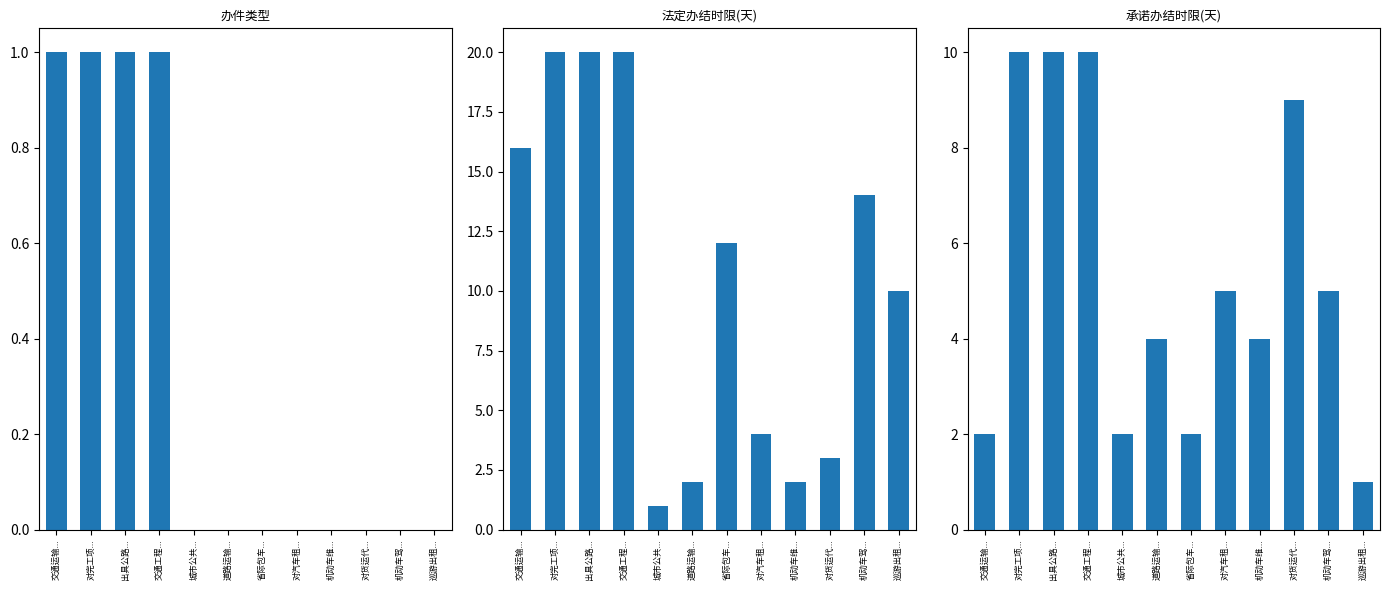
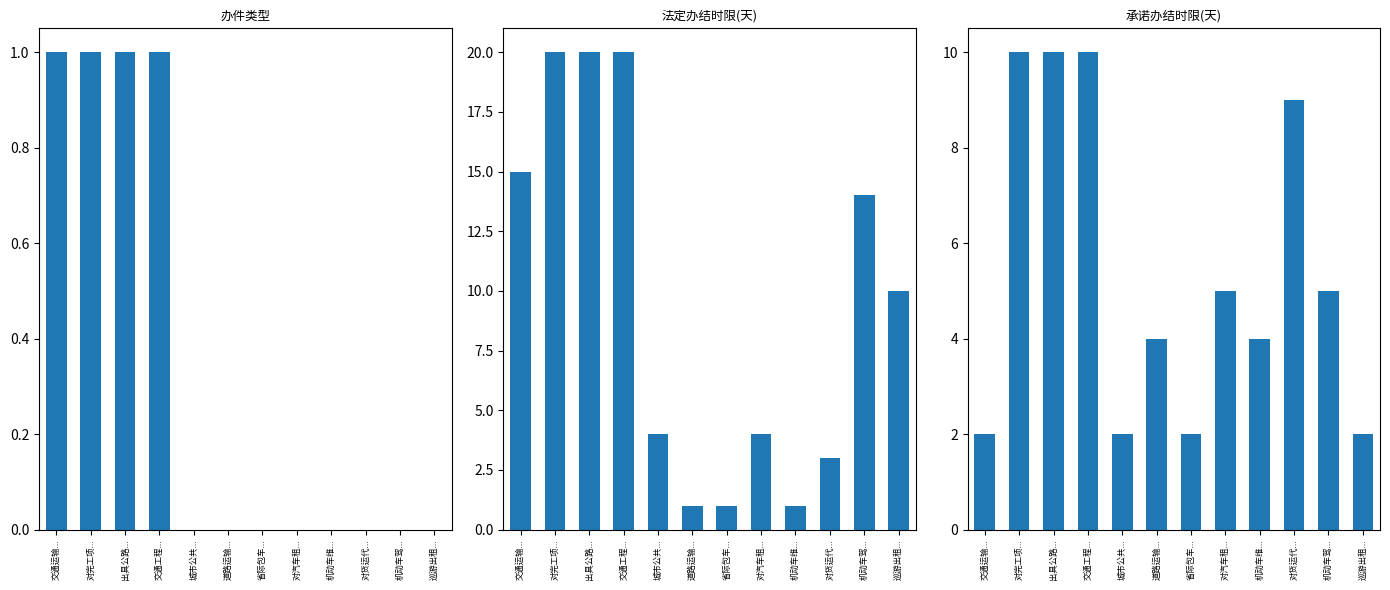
法定办结时限(天), 交通运输...: 16 -> 15
法定办结时限(天), 城市公共...: 1 -> 4
法定办结时限(天), 道路运输...: 2 -> 1
法定办结时限(天), 省际包车...: 12 -> 1
法定办结时限(天), 机动车维...: 2 -> 1
承诺办结时限(天), 巡游出租...: 1 -> 2
